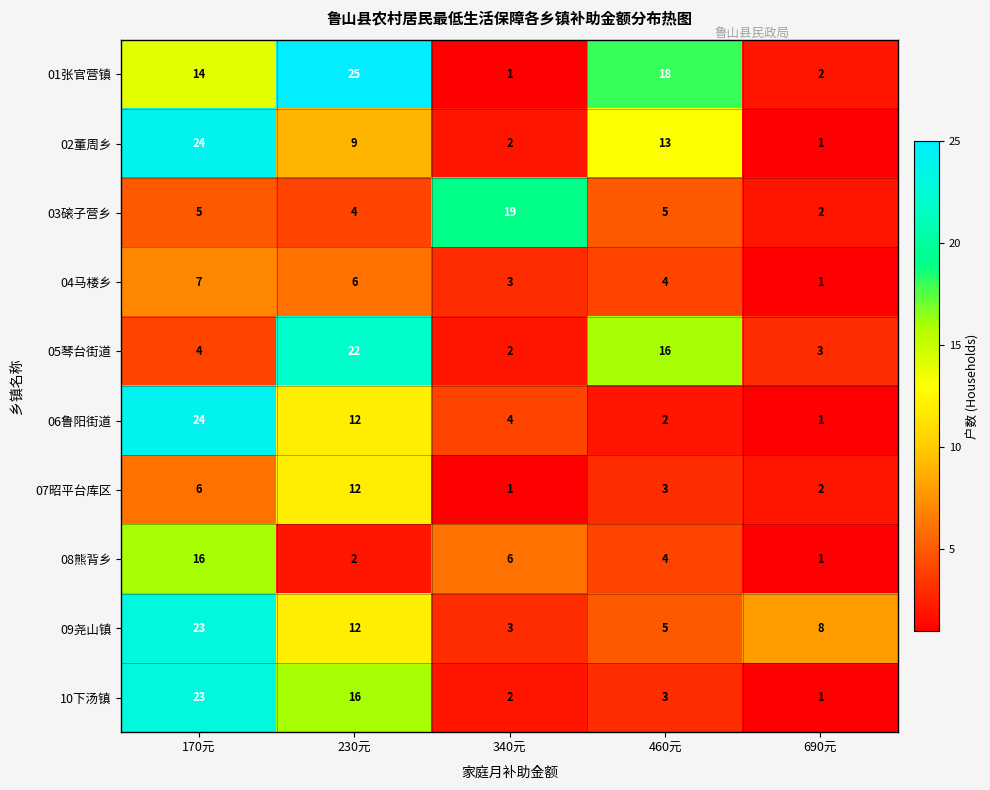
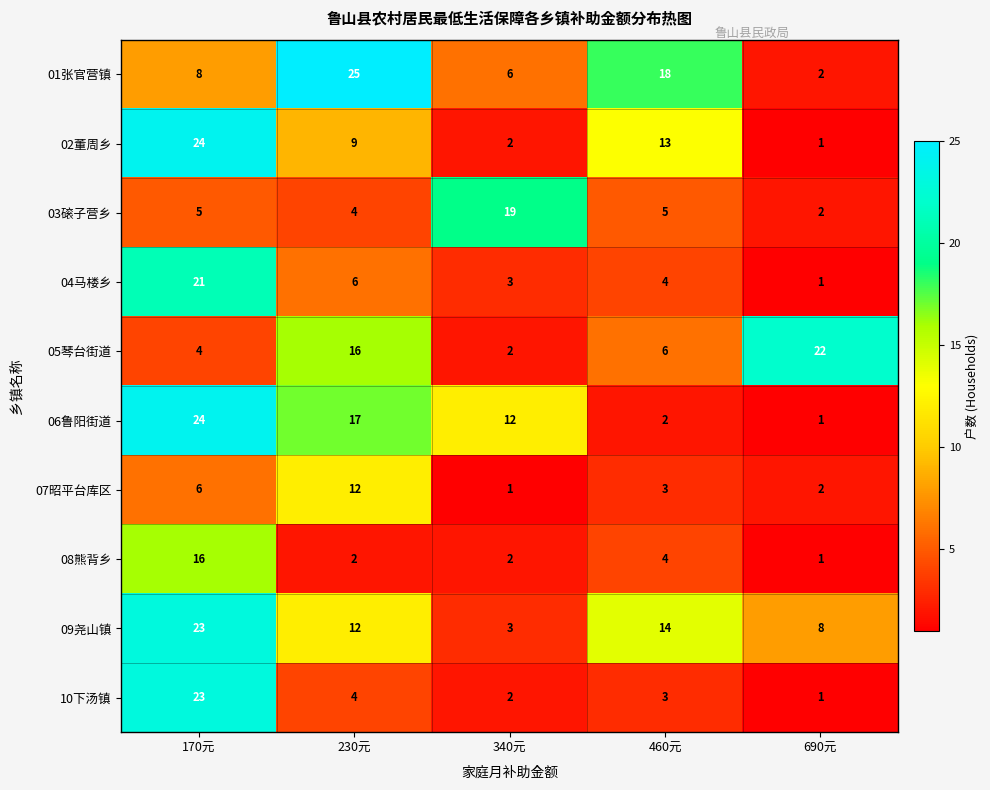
01张官营镇, 170元: 14 -> 8
01张官营镇, 340元: 1 -> 6
04马楼乡, 170元: 7 -> 21
05琴台街道, 230元: 22 -> 16
05琴台街道, 460元: 16 -> 6
05琴台街道, 690元: 3 -> 22
06鲁阳街道, 230元: 12 -> 17
06鲁阳街道, 340元: 4 -> 12
08熊背乡, 340元: 6 -> 2
09尧山镇, 460元: 5 -> 14
10下汤镇, 230元: 16 -> 4
